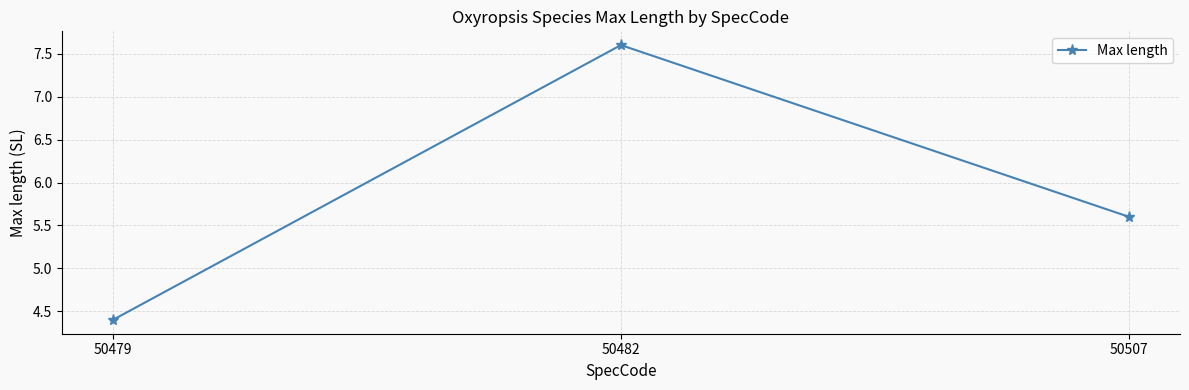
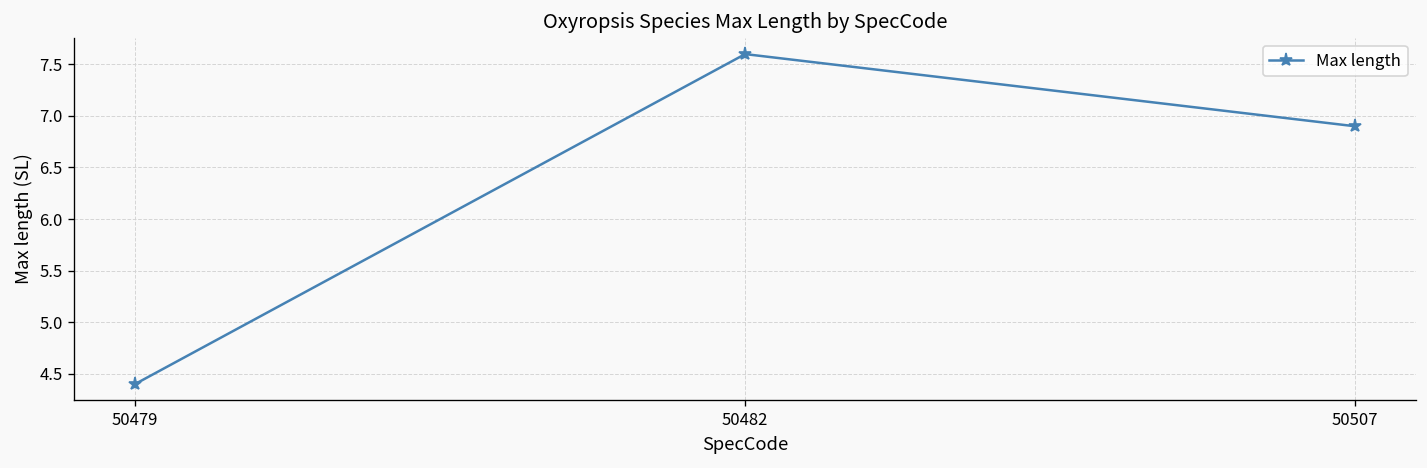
50507: 5.6 -> 6.9
